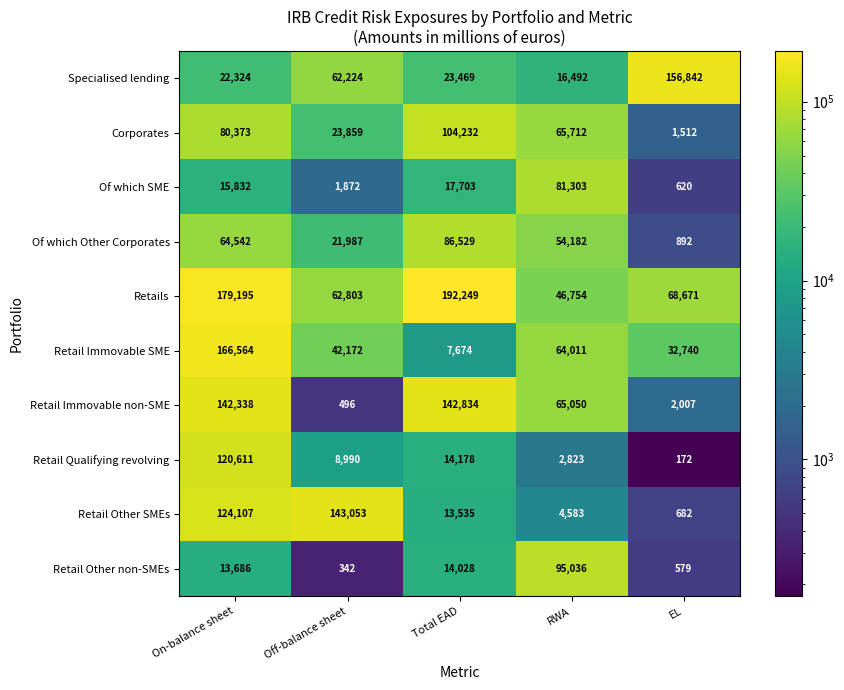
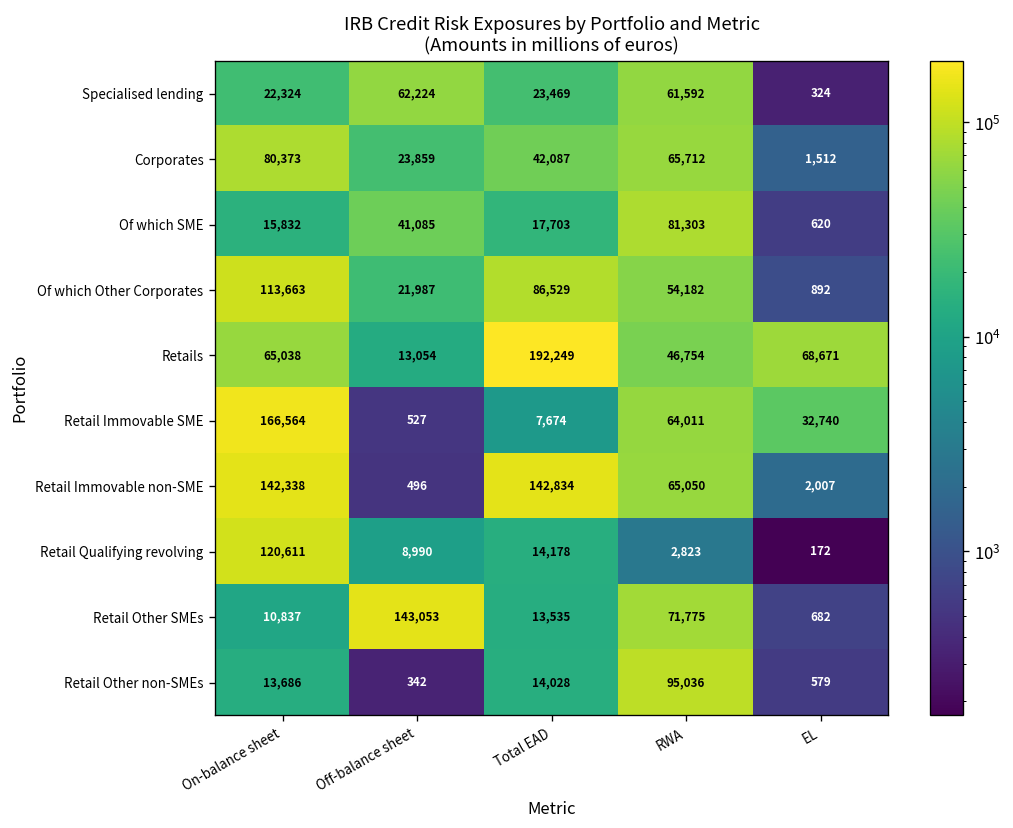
Specialised lending, RWA: 16,492 -> 61,592
Specialised lending, EL: 156,842 -> 324
Corporates, Total EAD: 104,232 -> 42,087
Of which SME, Off-balance sheet: 1,872 -> 41,085
Of which Other Corporates, On-balance sheet: 64,542 -> 113,663
Retails, On-balance sheet: 179,195 -> 65,038
Retails, Off-balance sheet: 62,803 -> 13,054
Retail Immovable SME, Off-balance sheet: 42,172 -> 527
Retail Other SMEs, On-balance sheet: 124,107 -> 10,837
Retail Other SMEs, RWA: 4,583 -> 71,775
